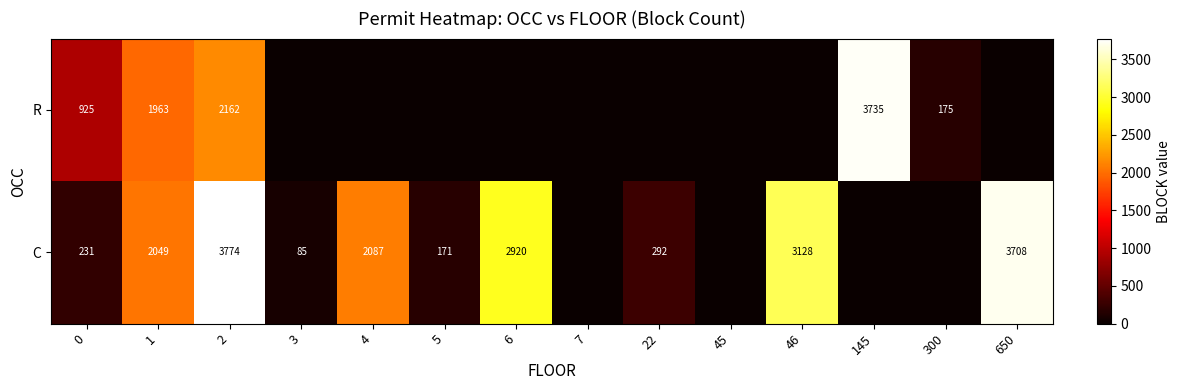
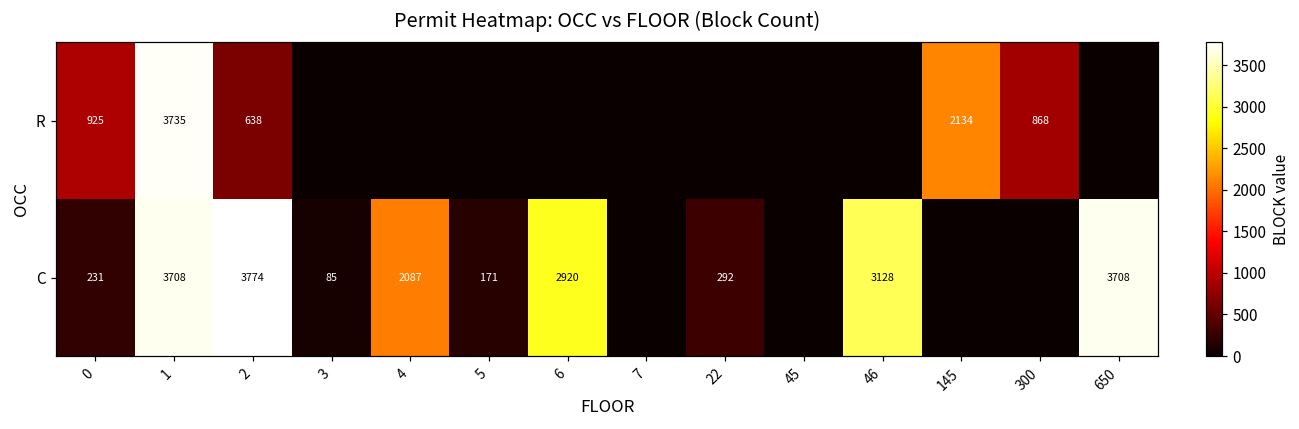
R, 1: 1963 -> 3735
R, 2: 2162 -> 638
R, 145: 3735 -> 2134
R, 300: 175 -> 868
C, 1: 2049 -> 3708
